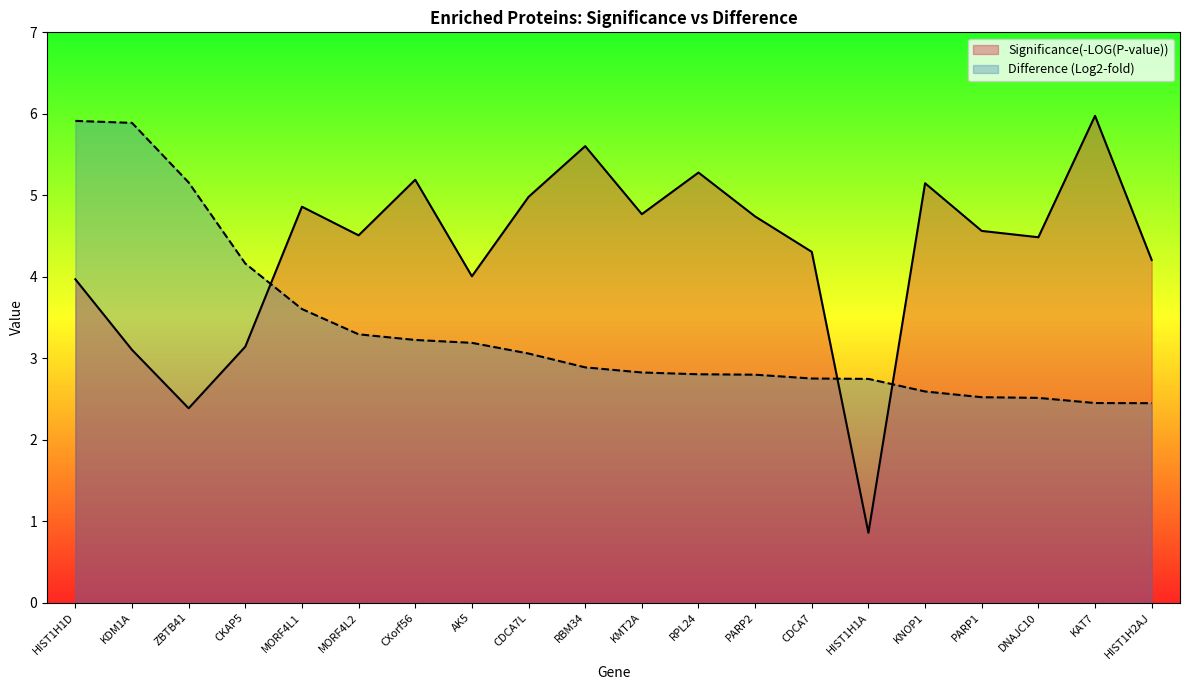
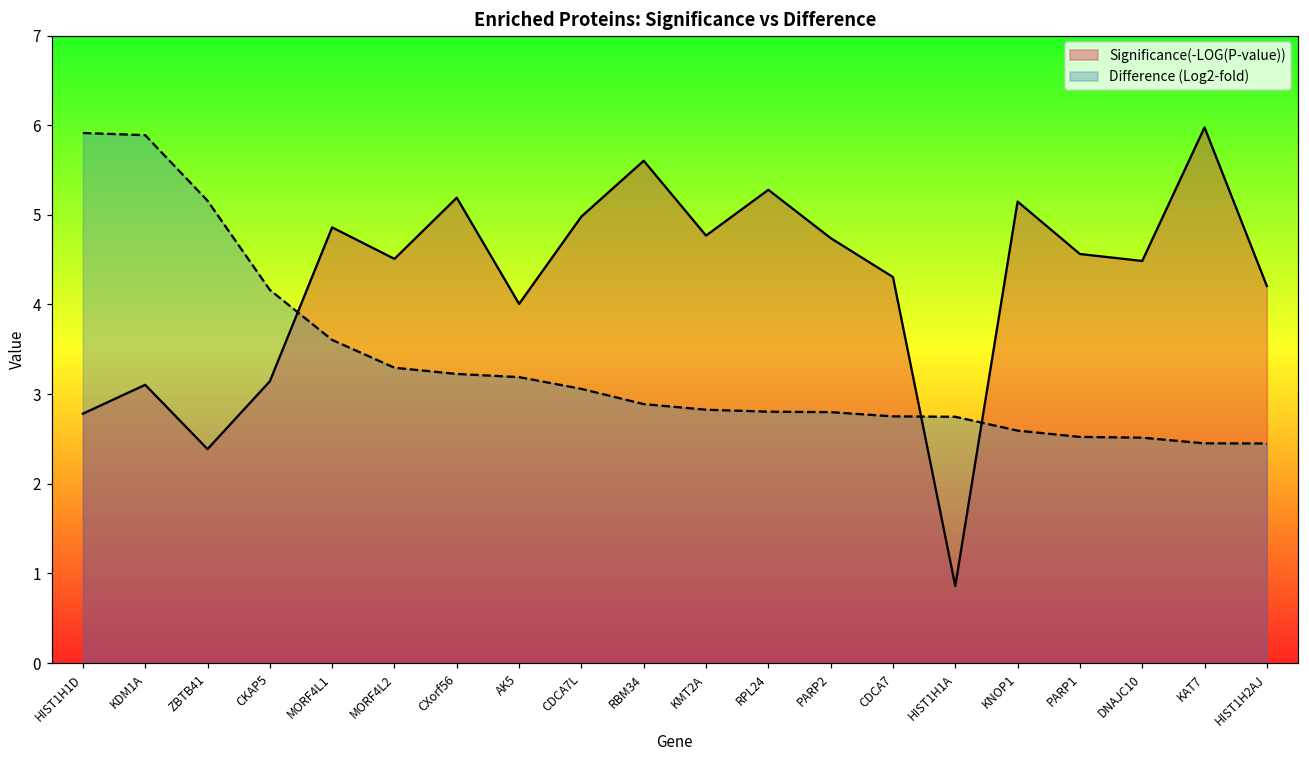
Significance(-LOG(P-value)), HIST1H1D: 4.0 -> 2.8
